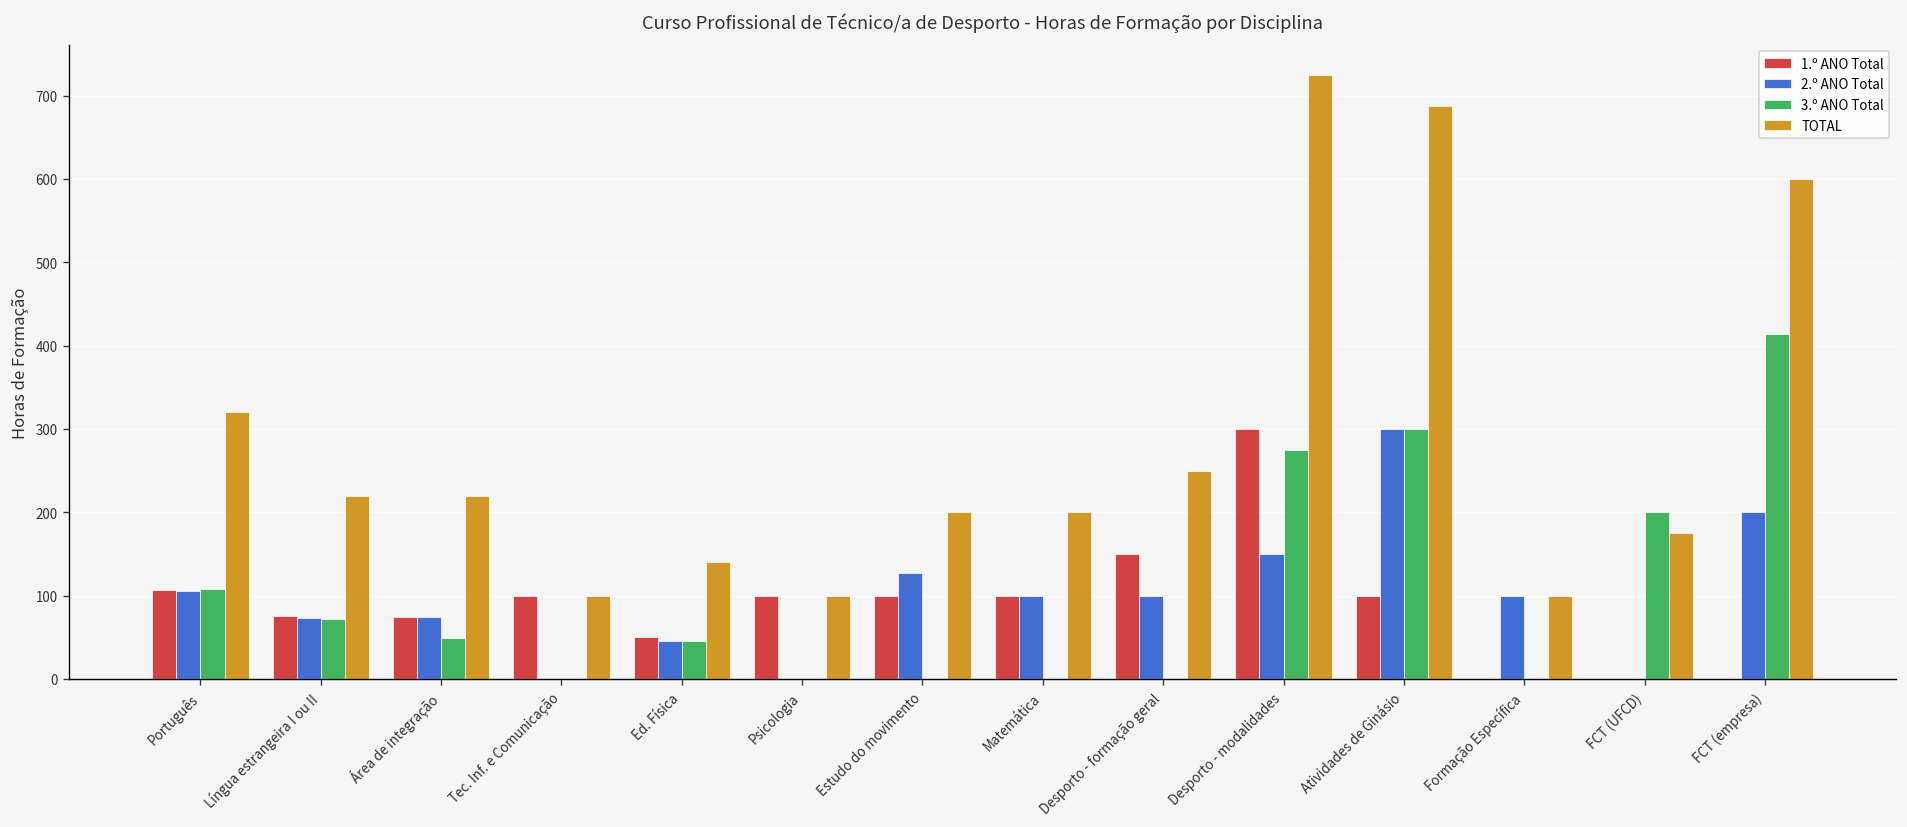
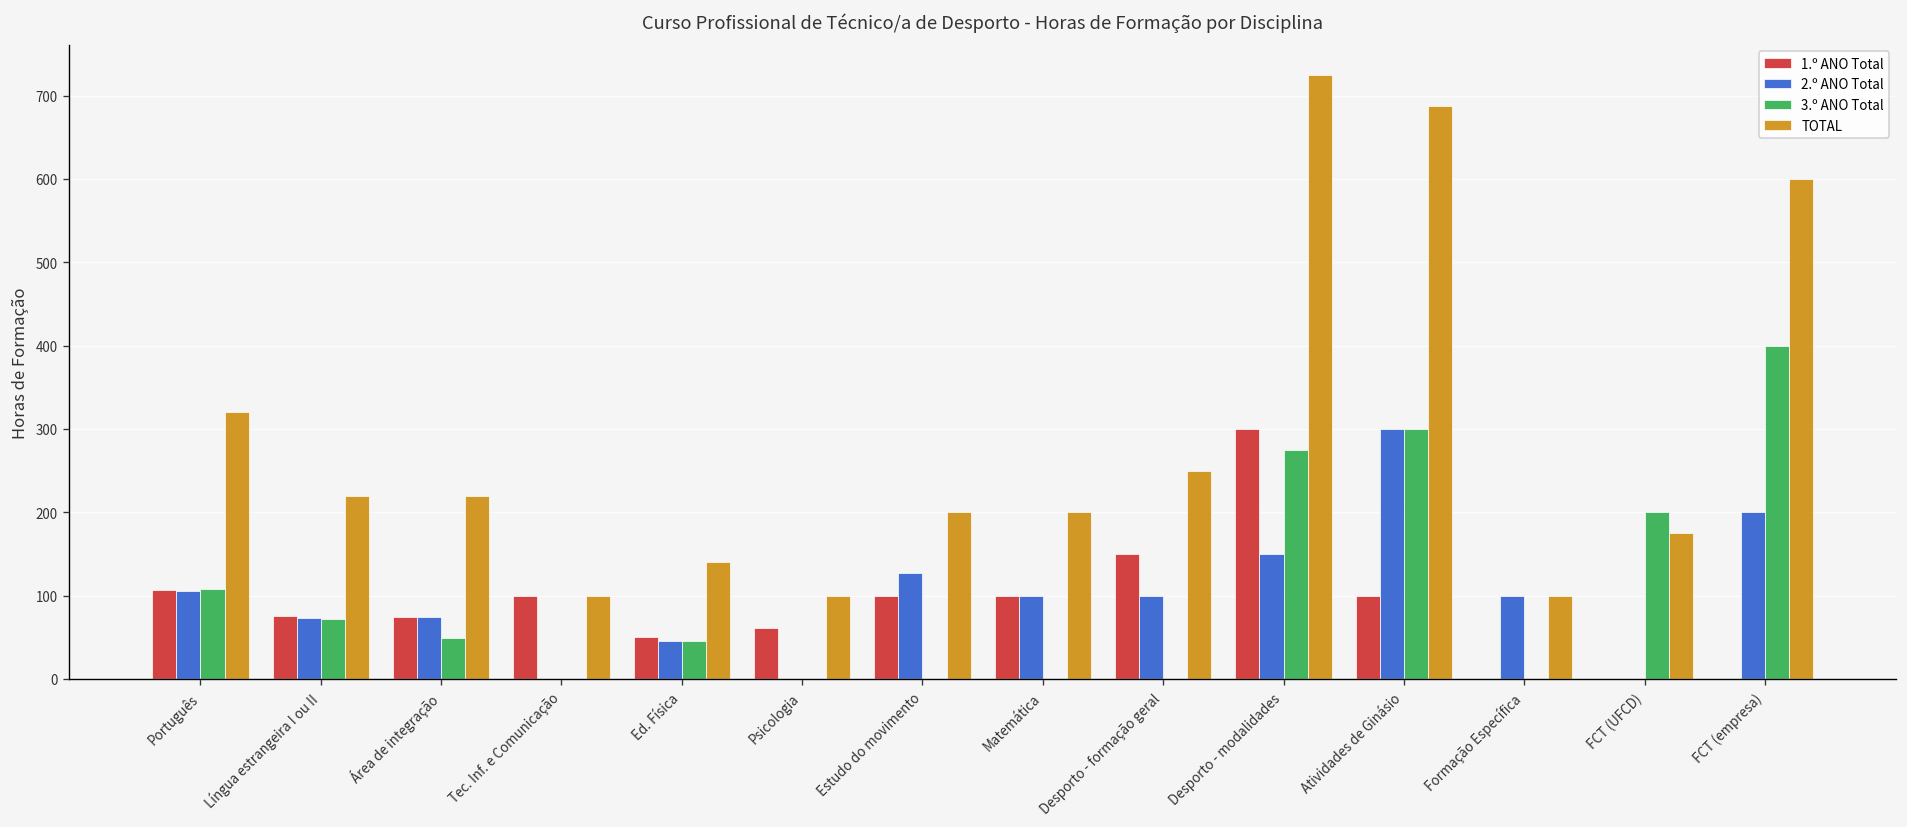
1.º ANO Total, Psicologia: 100 -> 60
3.º ANO Total, FCT (empresa): 410 -> 400
